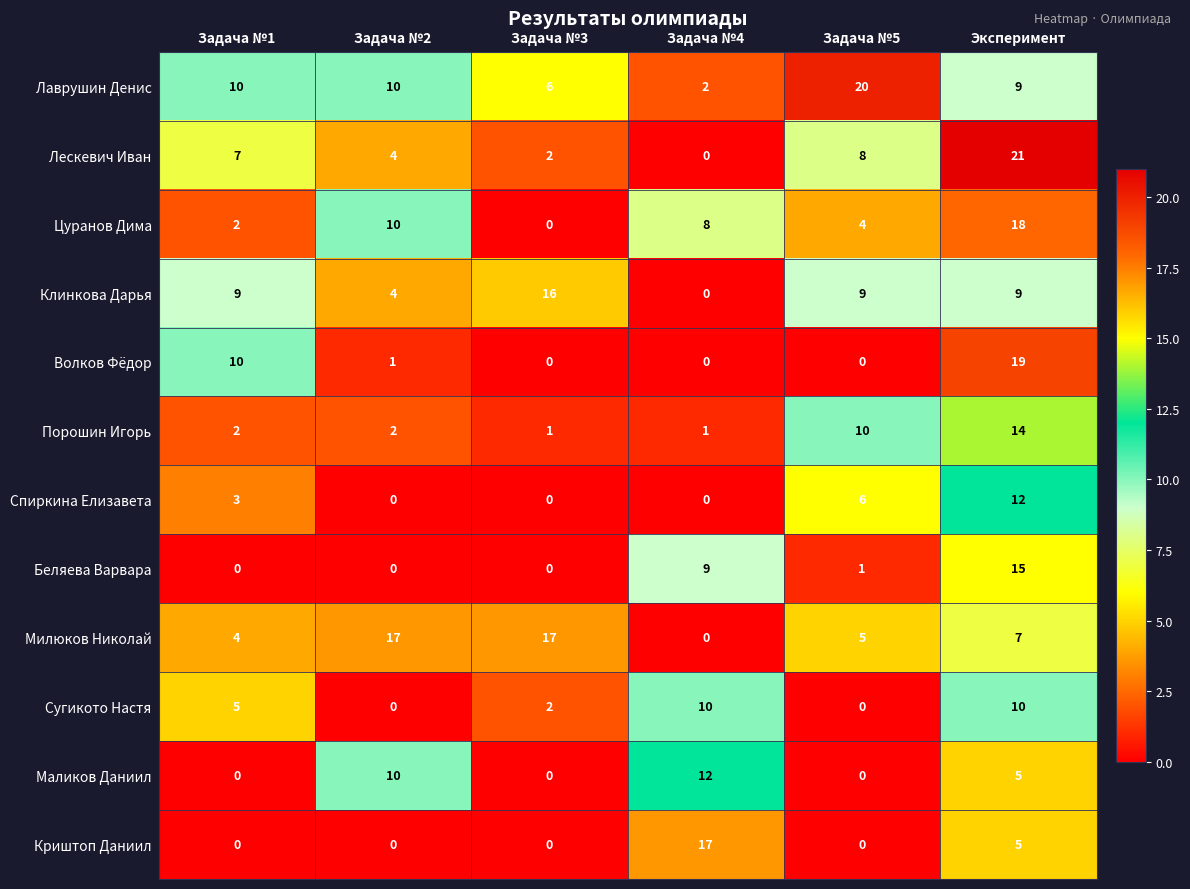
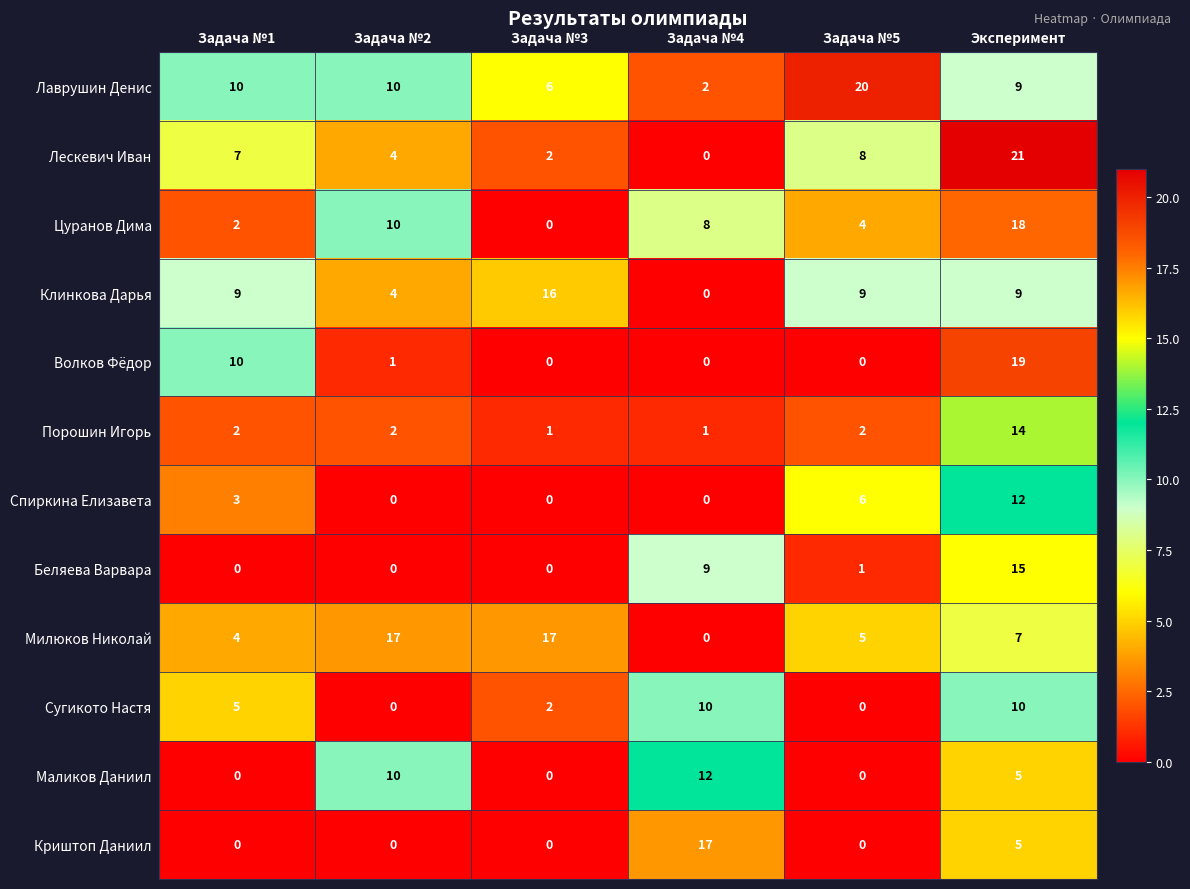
Порошин Игорь, Задача №5: 10 -> 2
